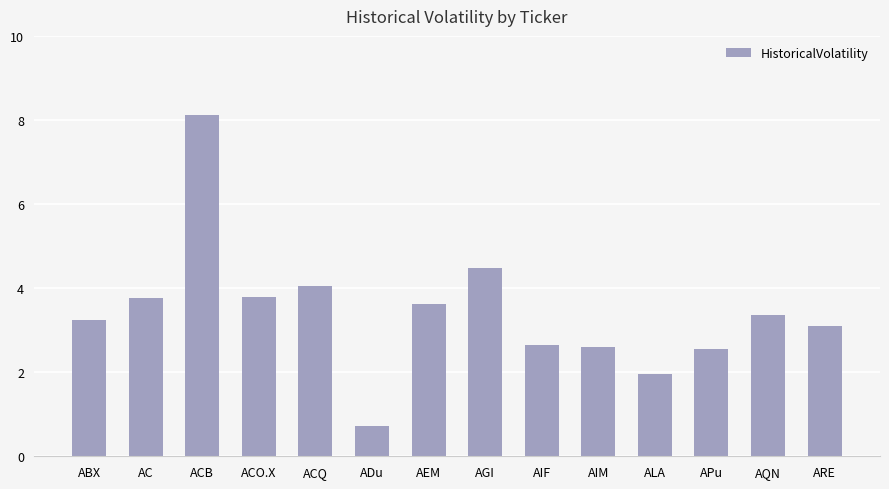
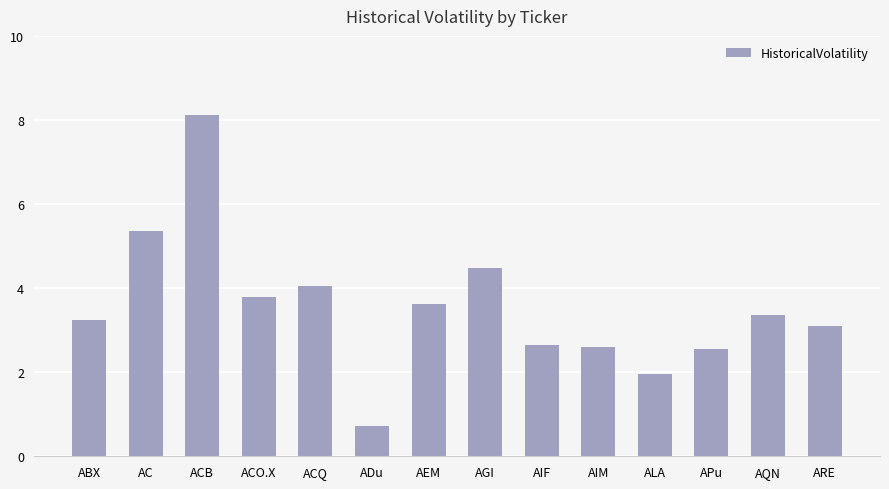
AC: 3.8 -> 5.4
